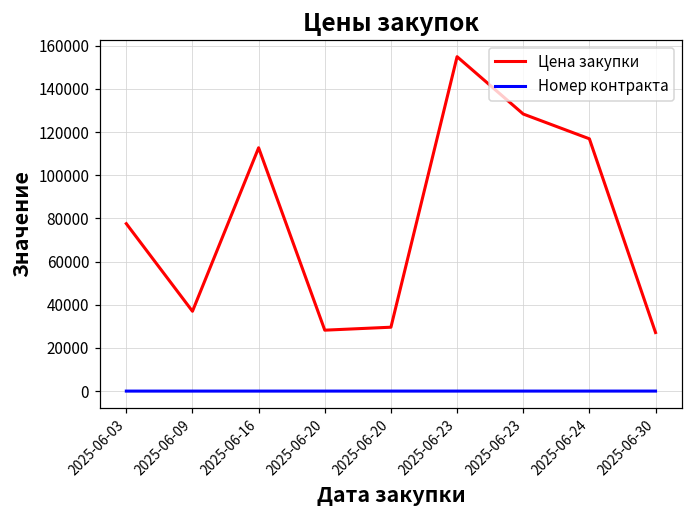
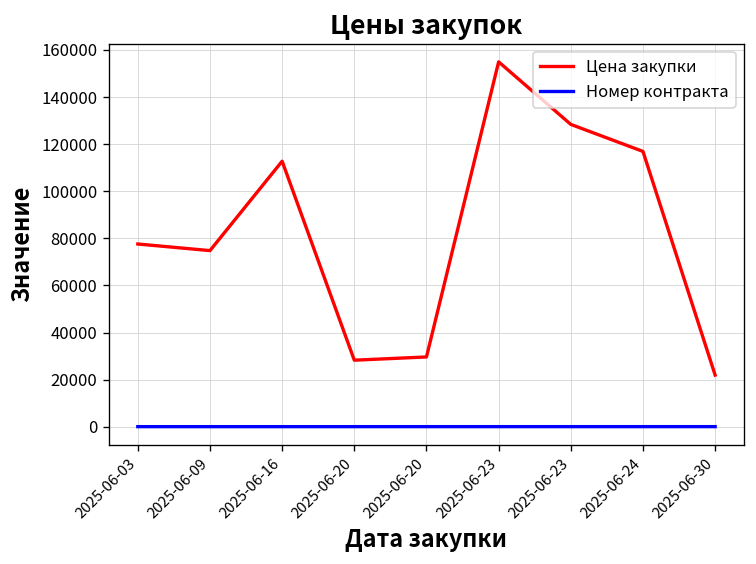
Цена закупки, 2025-06-09: 37000 -> 75000
Цена закупки, 2025-06-30: 27000 -> 22000
